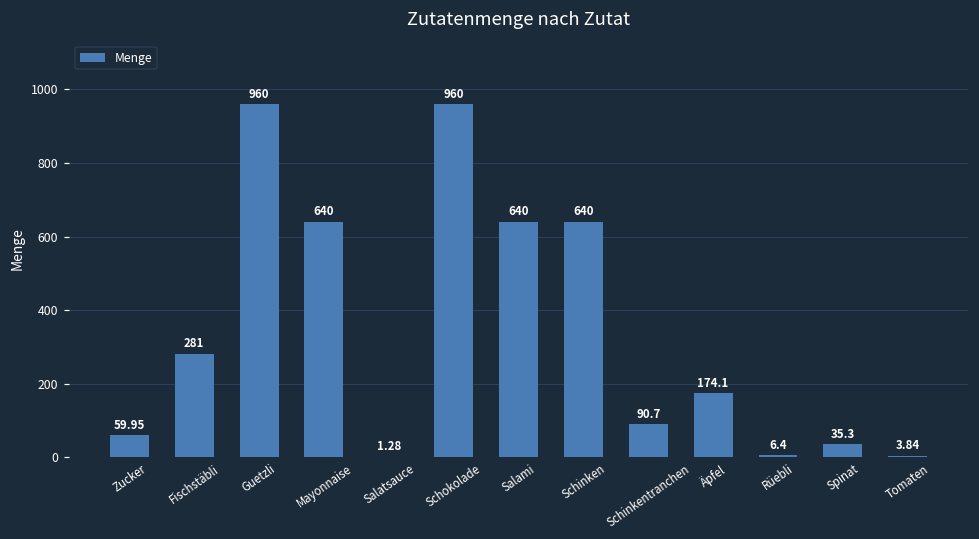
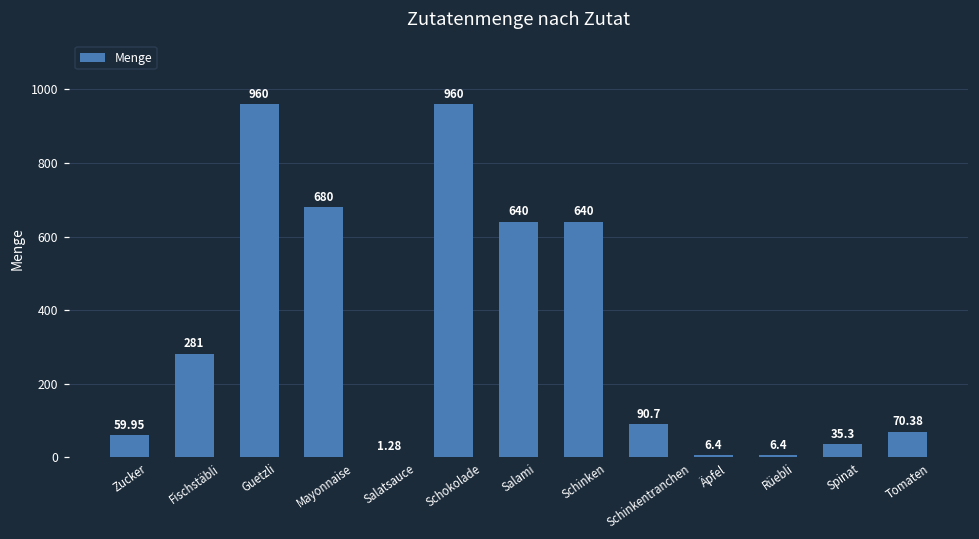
Mayonnaise: 640 -> 680
Äpfel: 174.1 -> 6.4
Tomaten: 3.84 -> 70.38
